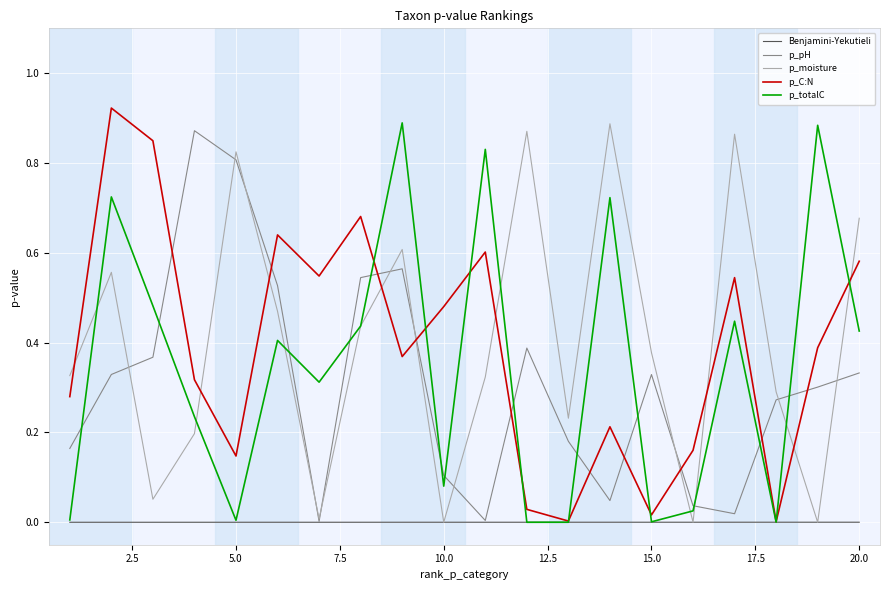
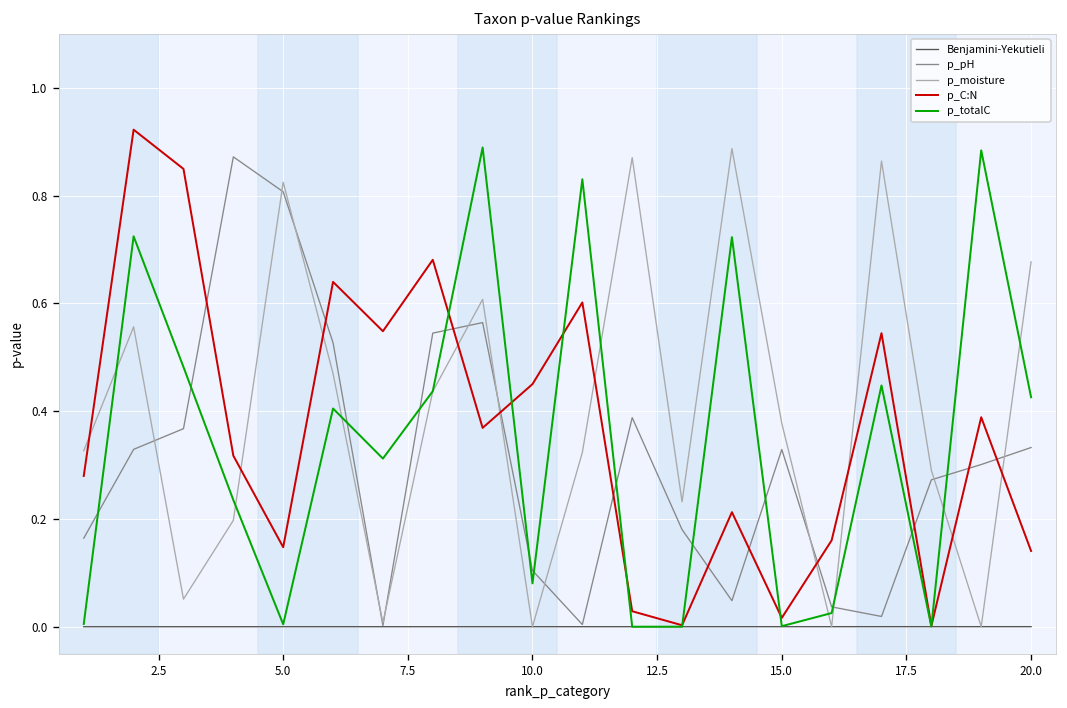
p_C:N, 10.0: 0.48 -> 0.45
p_C:N, 20.0: 0.58 -> 0.14
